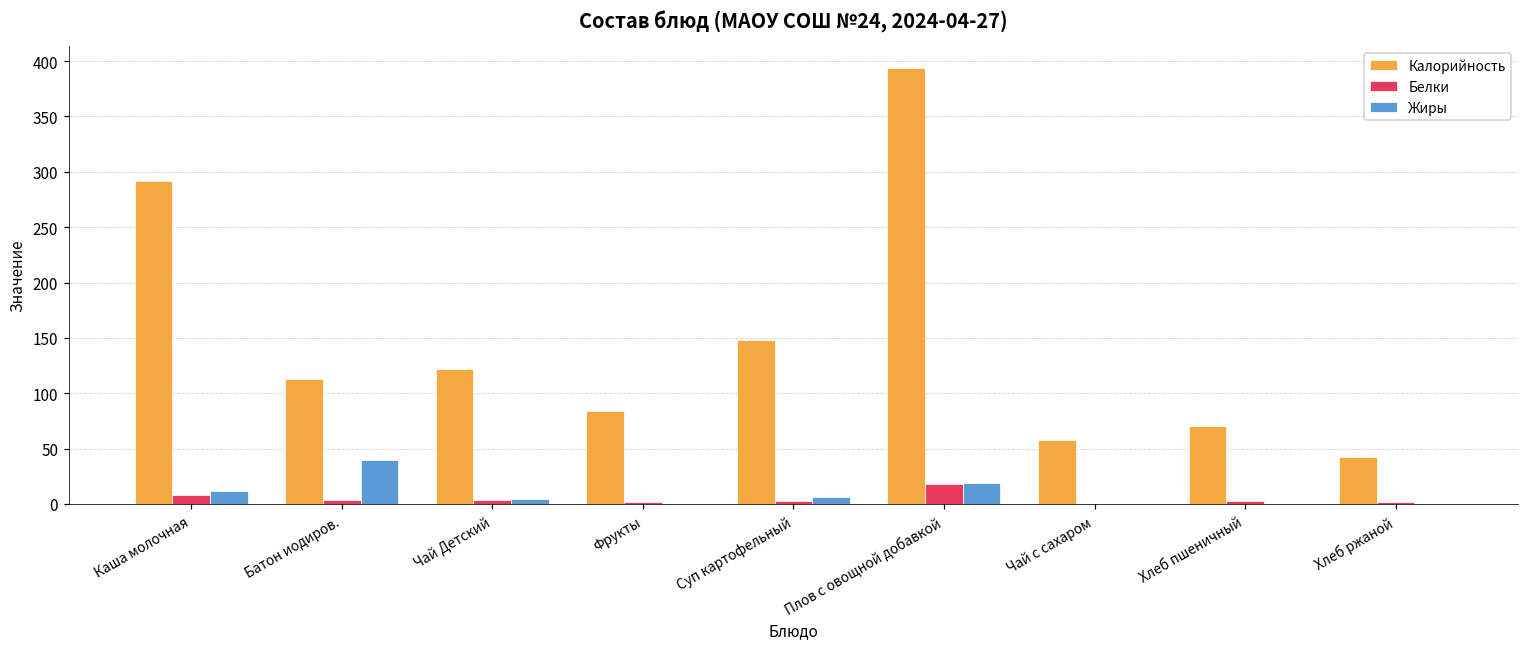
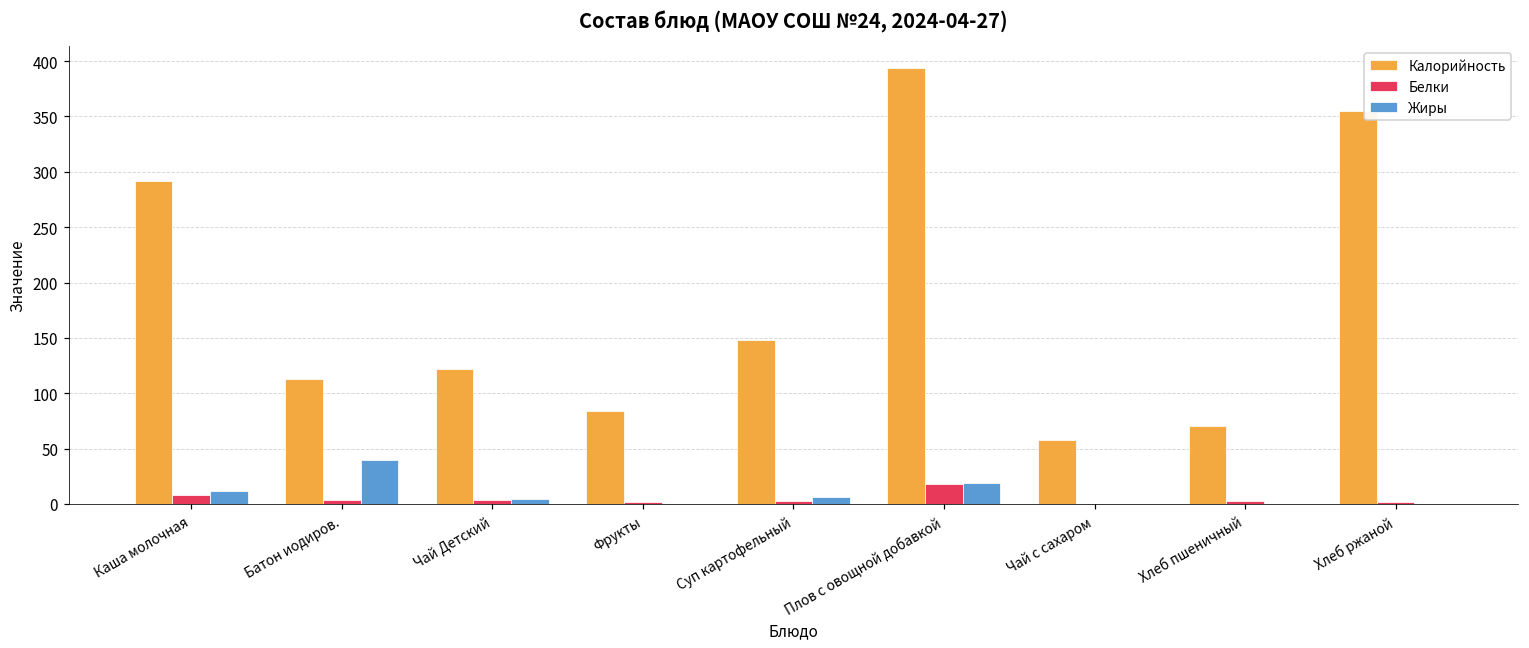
Калорийность, Хлеб ржаной: 42 -> 355
